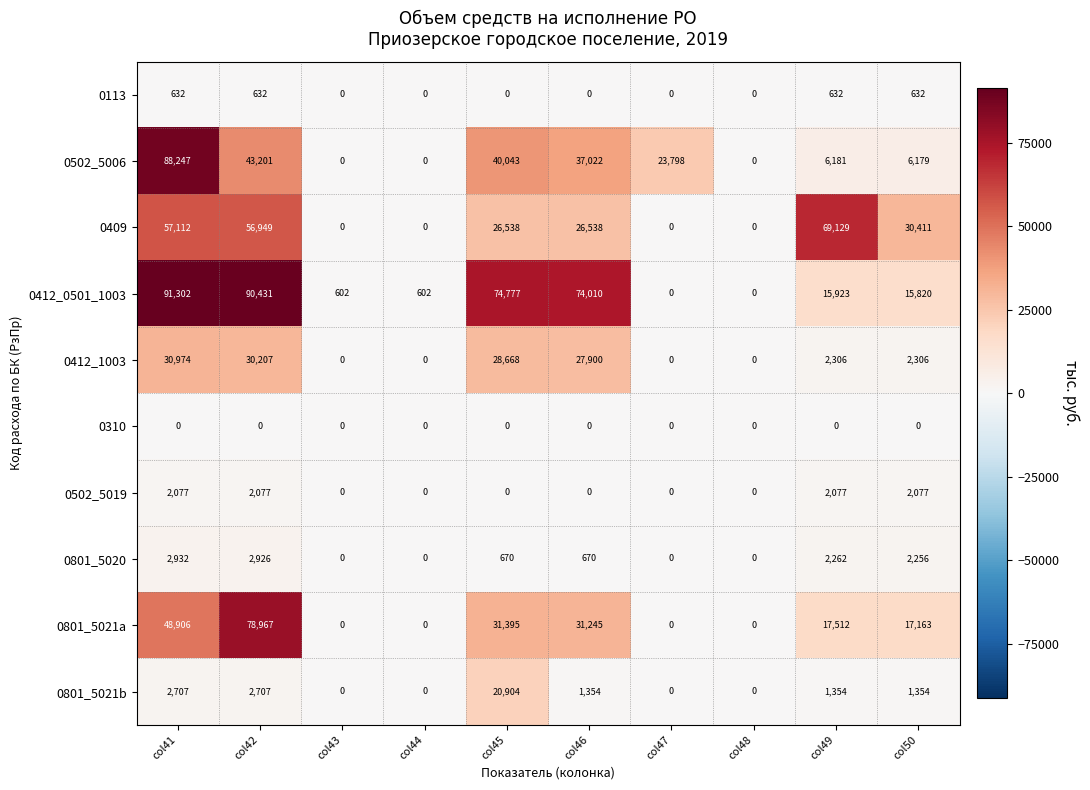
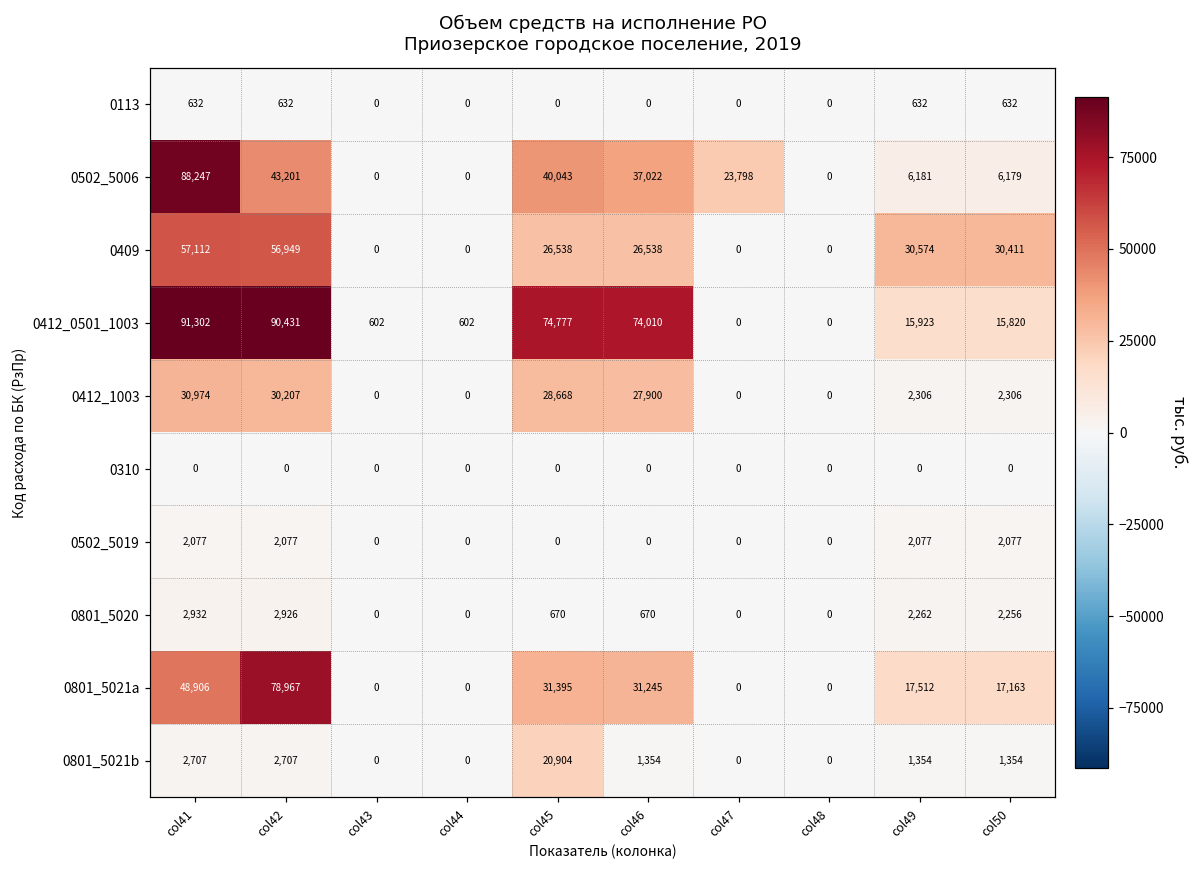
0409, col49: 69,129 -> 30,574
